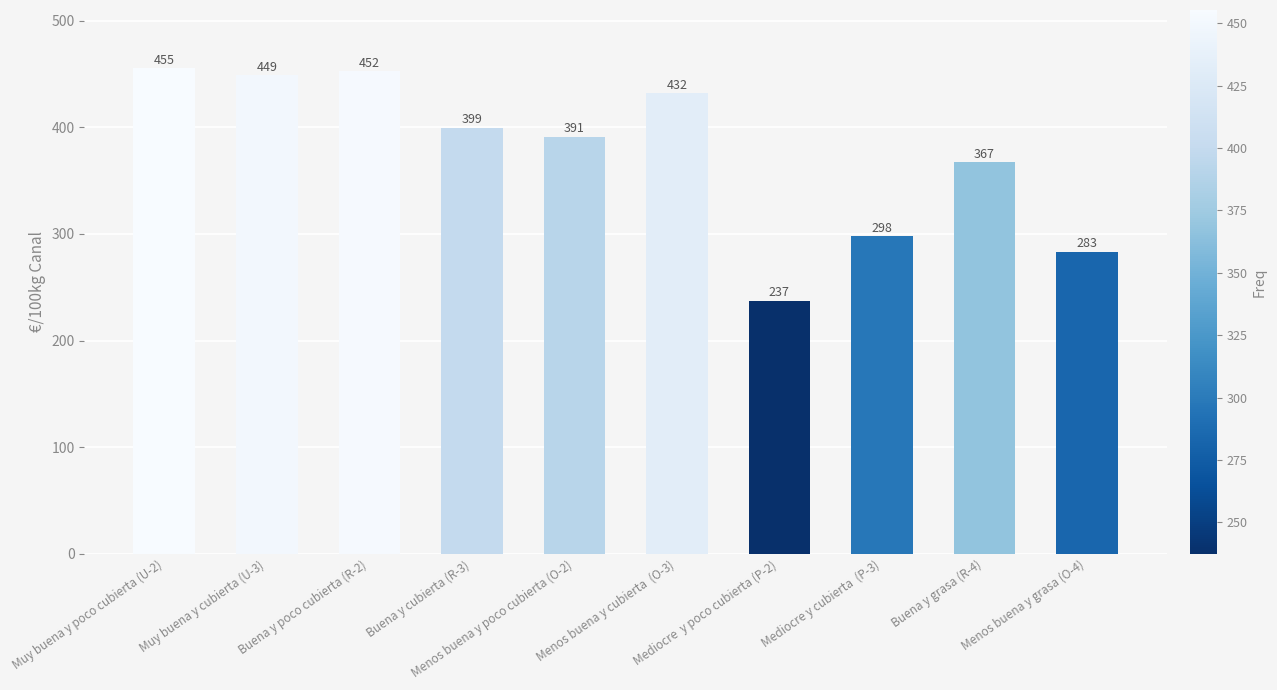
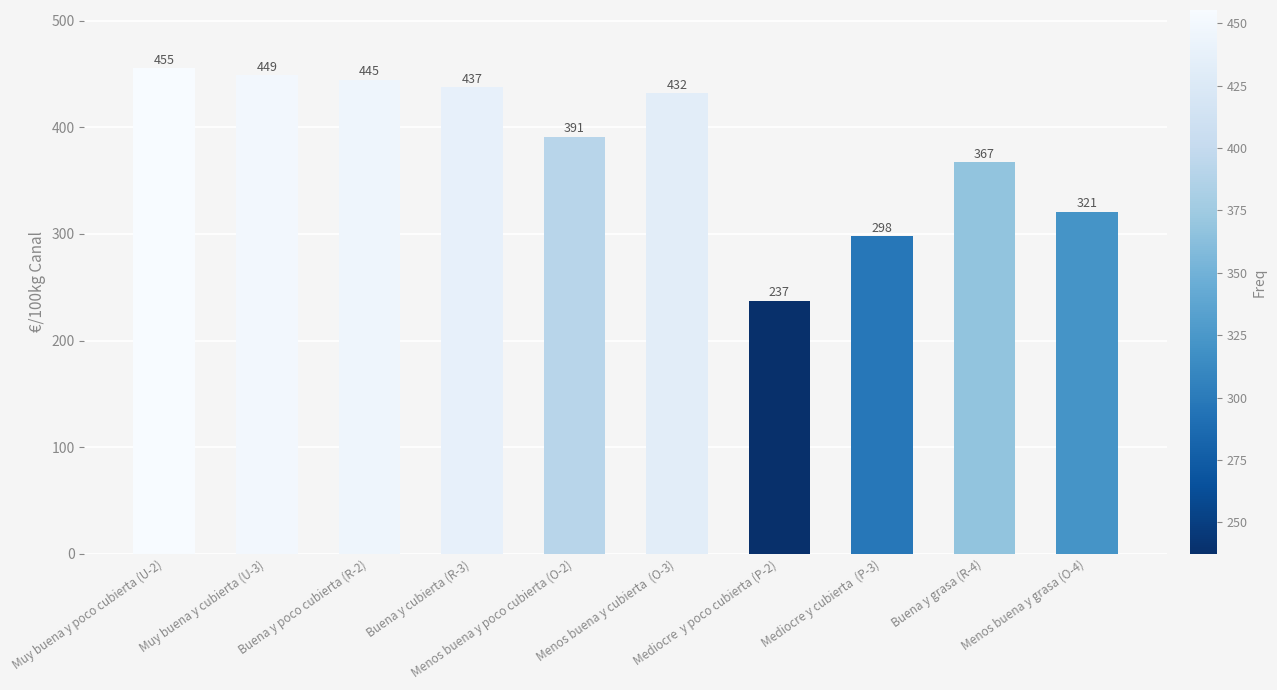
Buena y poco cubierta (R-2): 452 -> 445
Buena y cubierta (R-3): 399 -> 437
Menos buena y grasa (O-4): 283 -> 321
